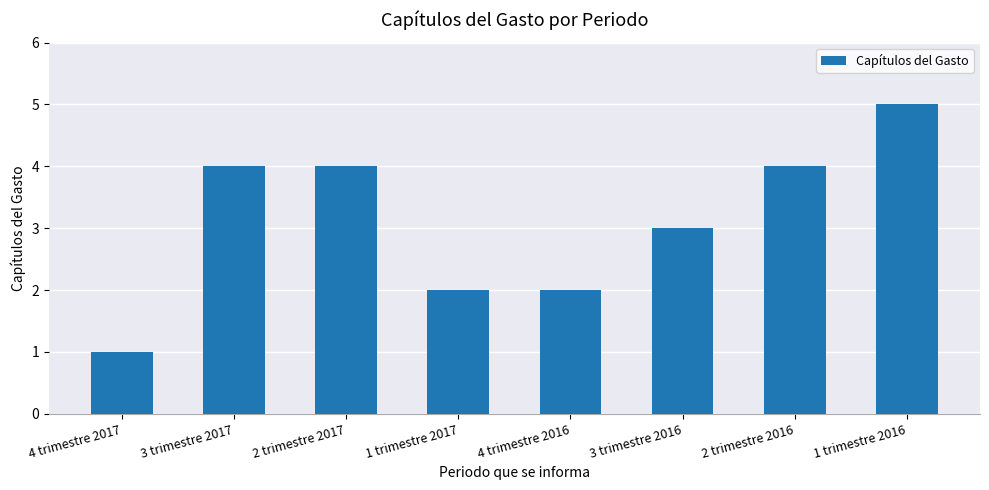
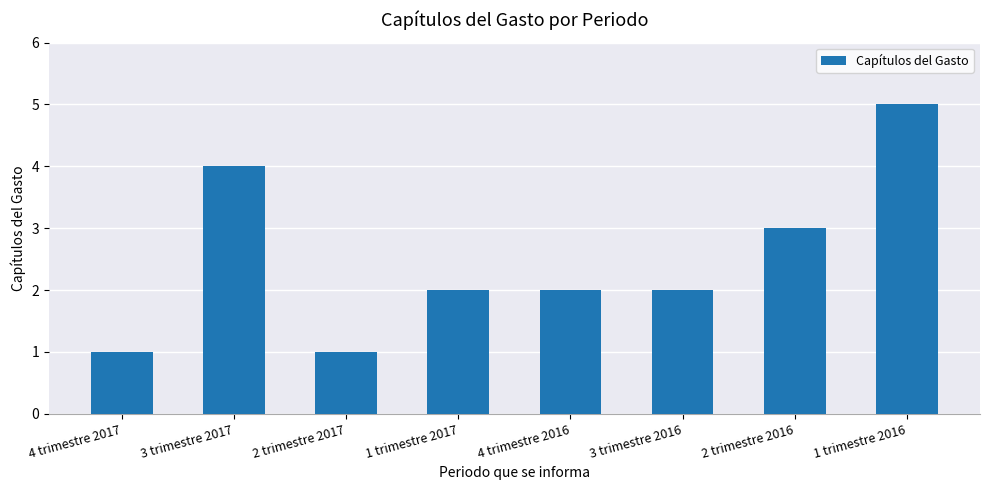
2 trimestre 2017: 4 -> 1
3 trimestre 2016: 3 -> 2
2 trimestre 2016: 4 -> 3
